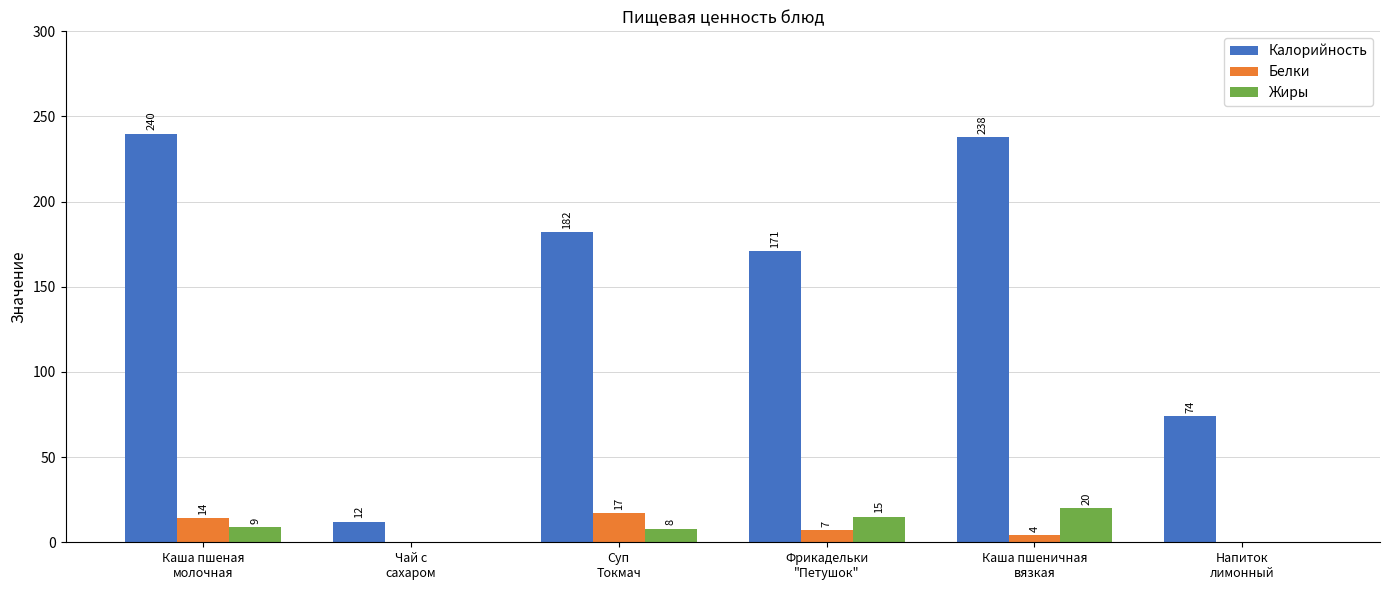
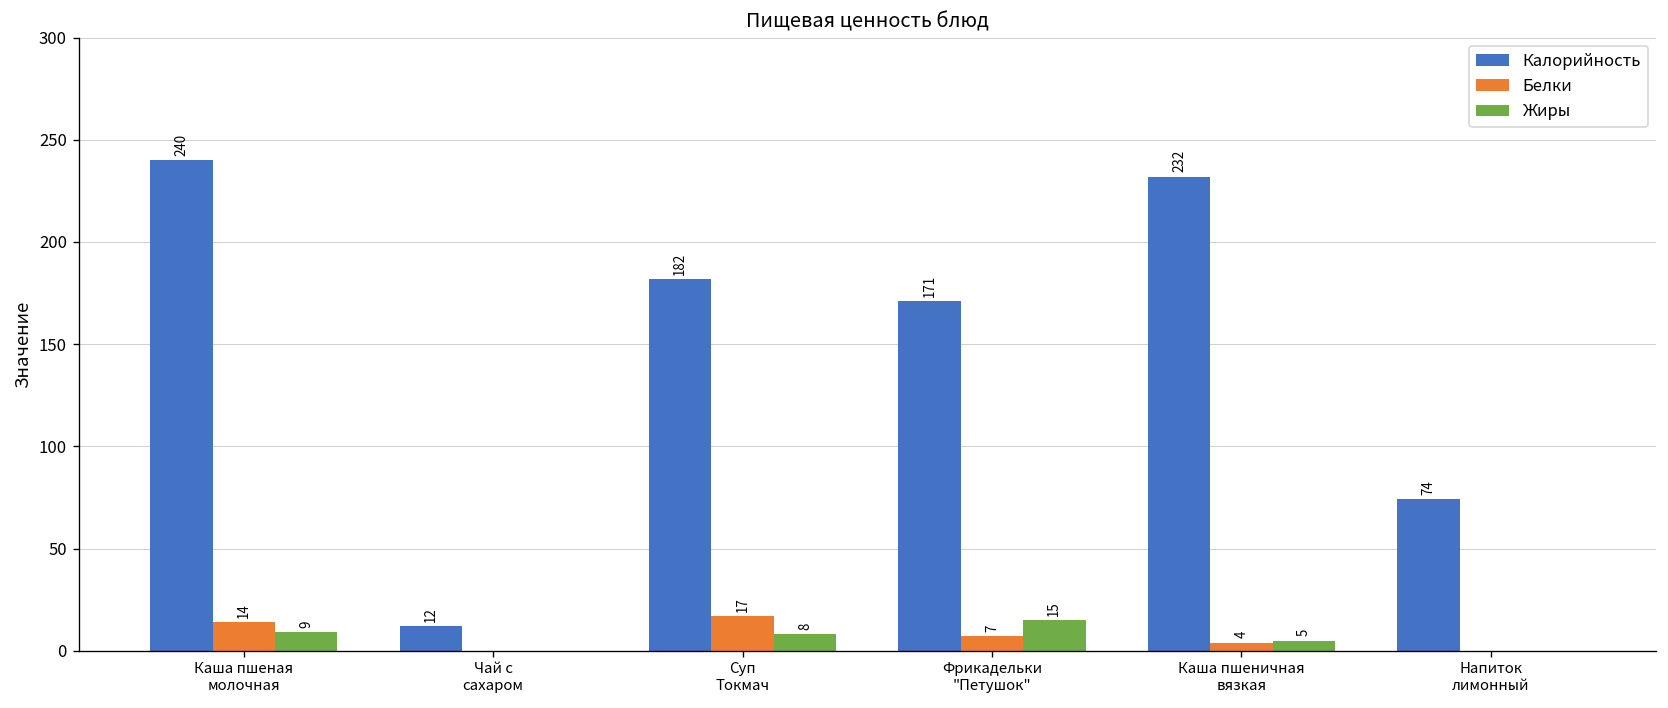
Калорийность, Каша пшеничная вязкая: 238 -> 232
Жиры, Каша пшеничная вязкая: 20 -> 5
